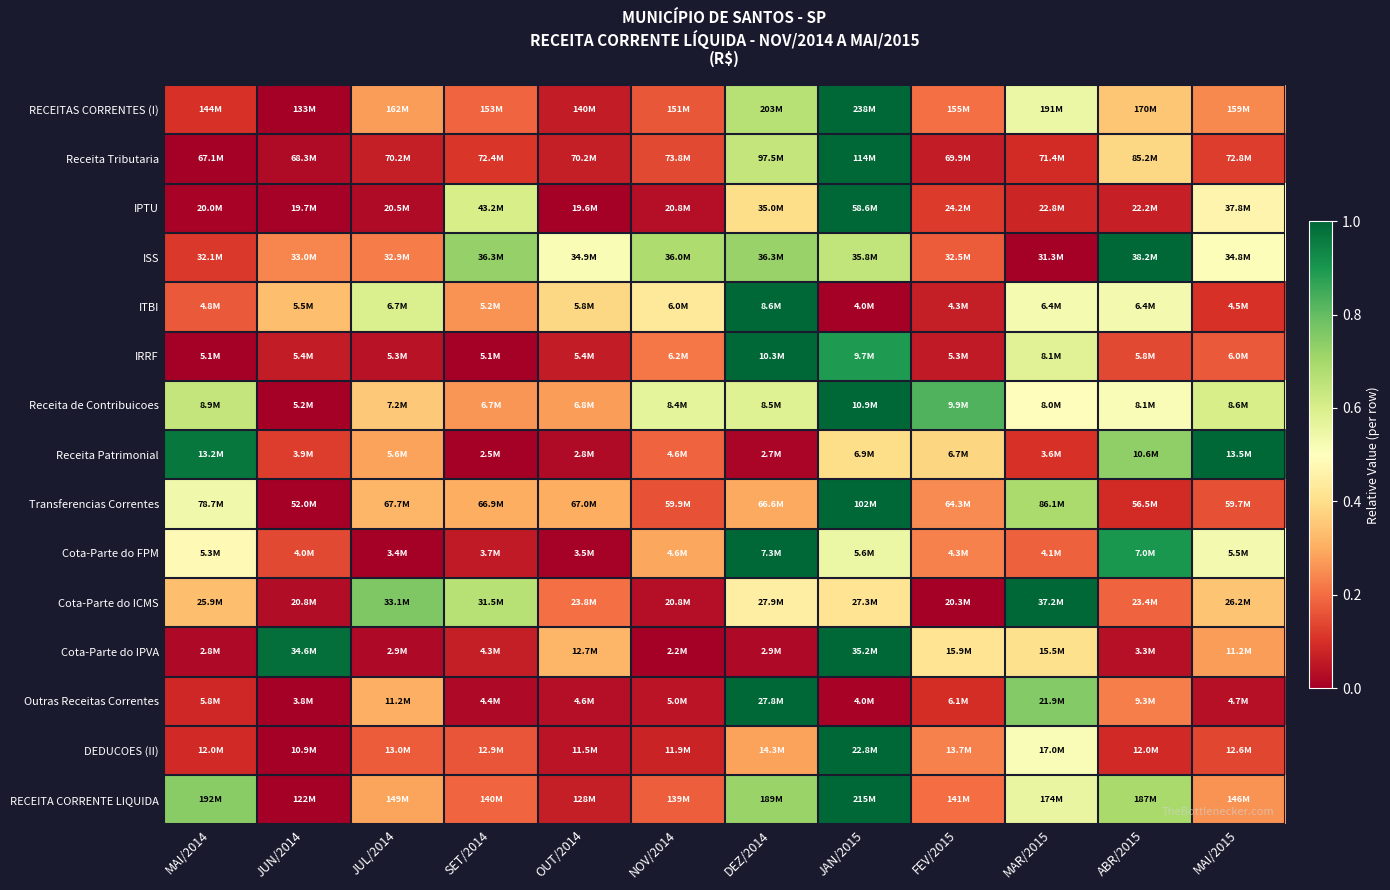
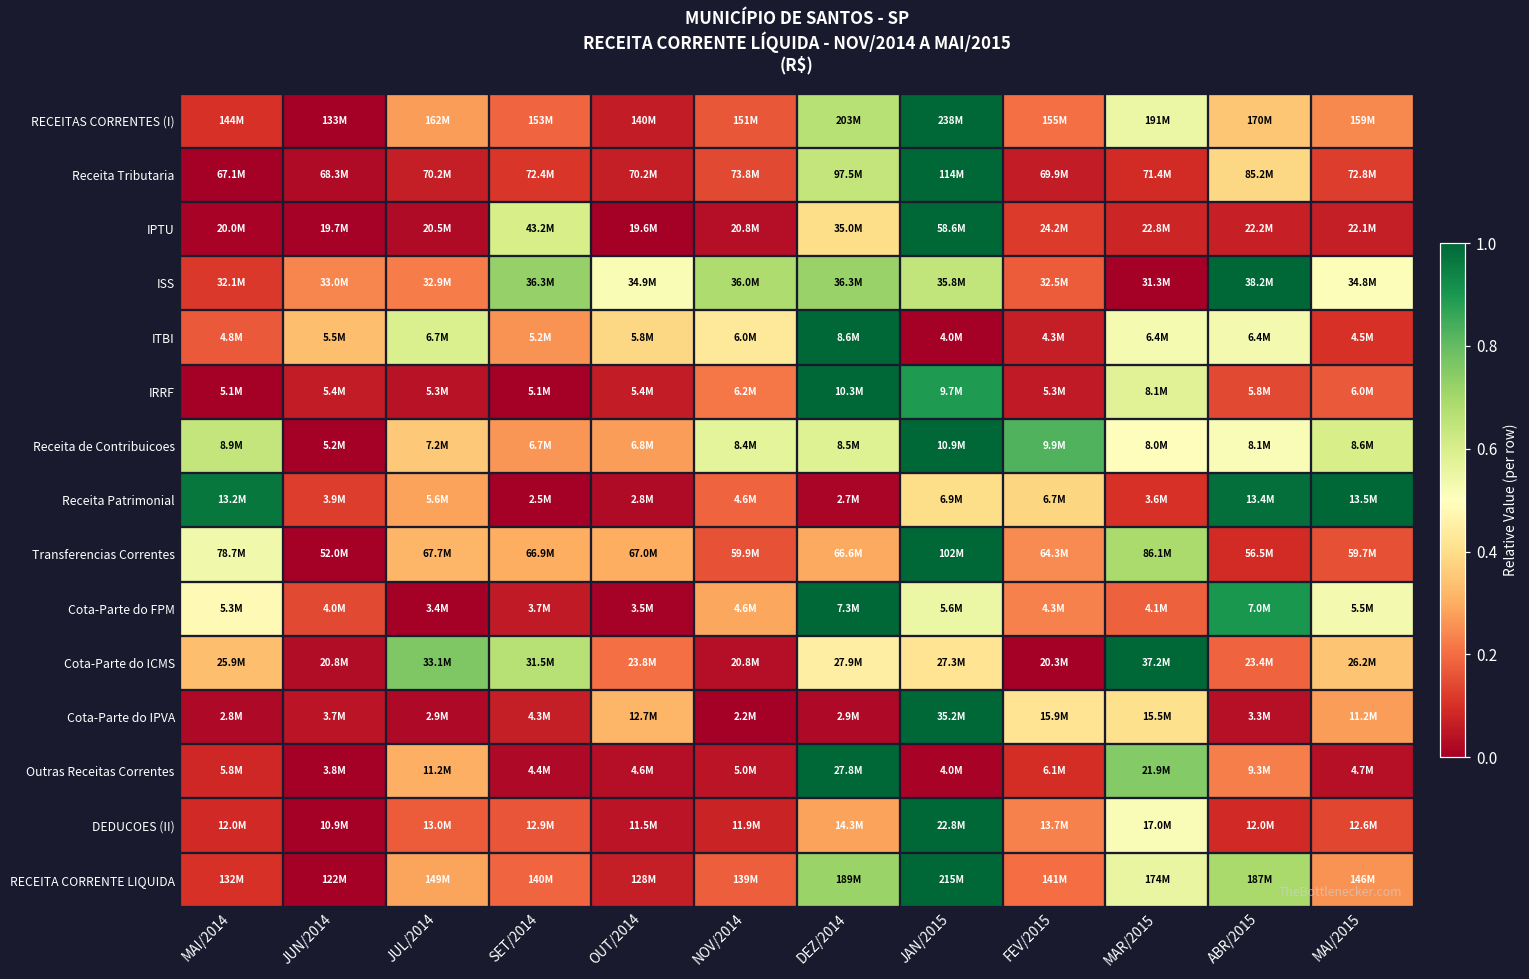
IPTU, MAI/2015: 37.8M -> 22.1M
Receita Patrimonial, ABR/2015: 10.6M -> 13.4M
Cota-Parte do IPVA, JUN/2014: 34.6M -> 3.7M
RECEITA CORRENTE LIQUIDA, MAI/2014: 192M -> 132M
